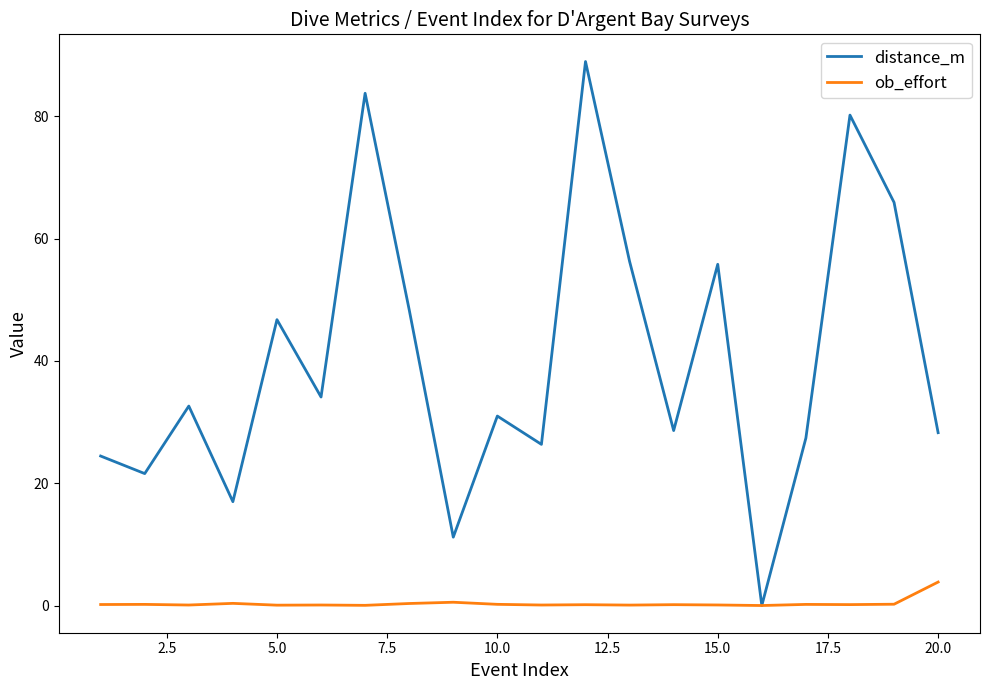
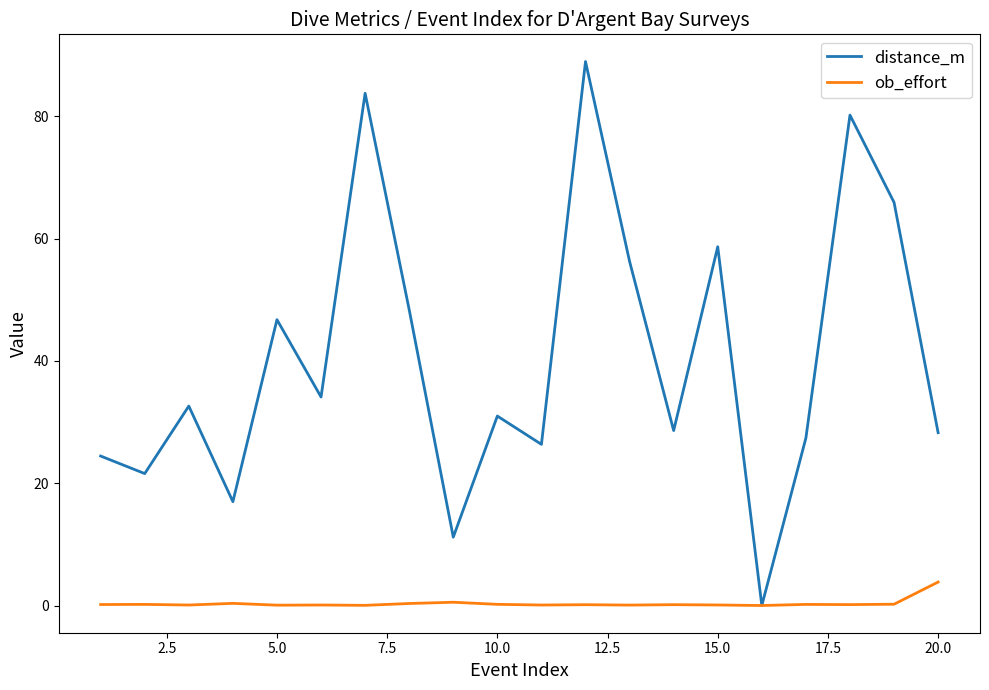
distance_m, 15.0: 56 -> 59
